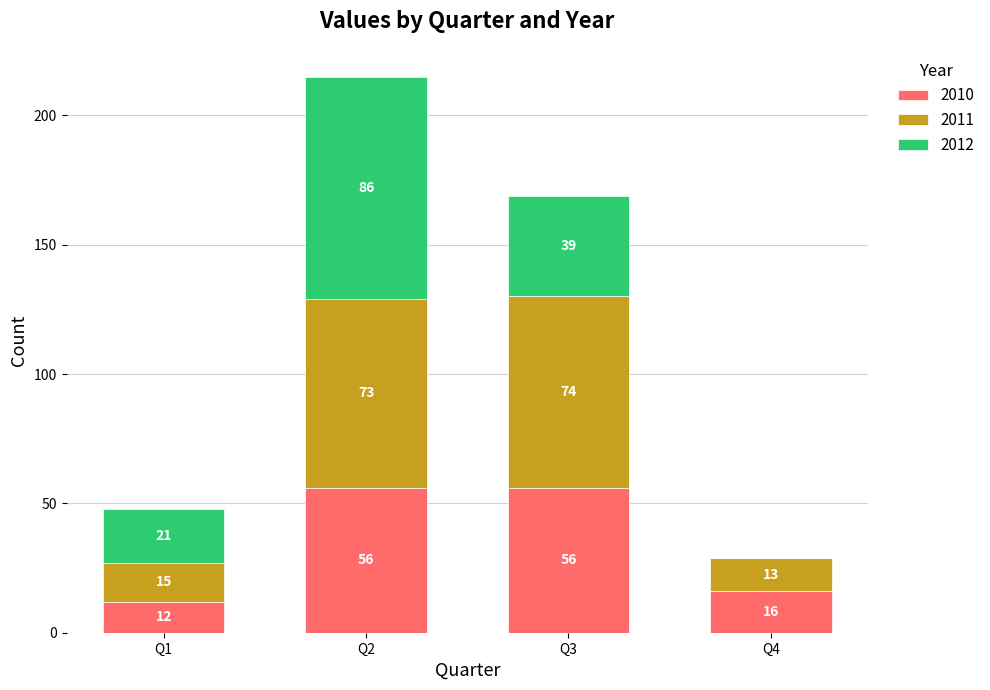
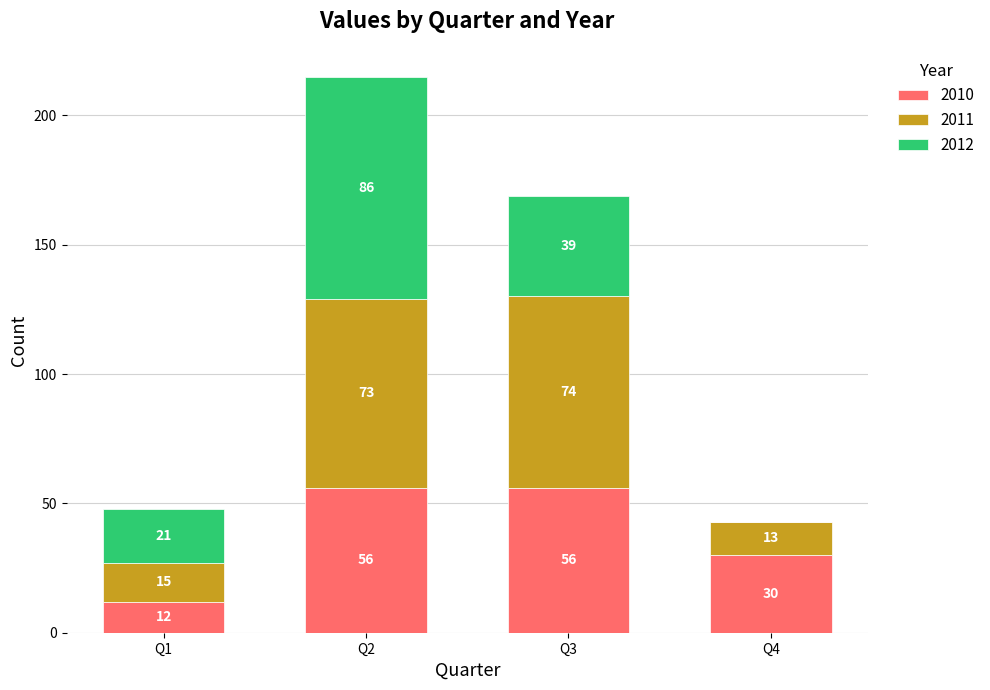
2010, Q4: 16 -> 30
